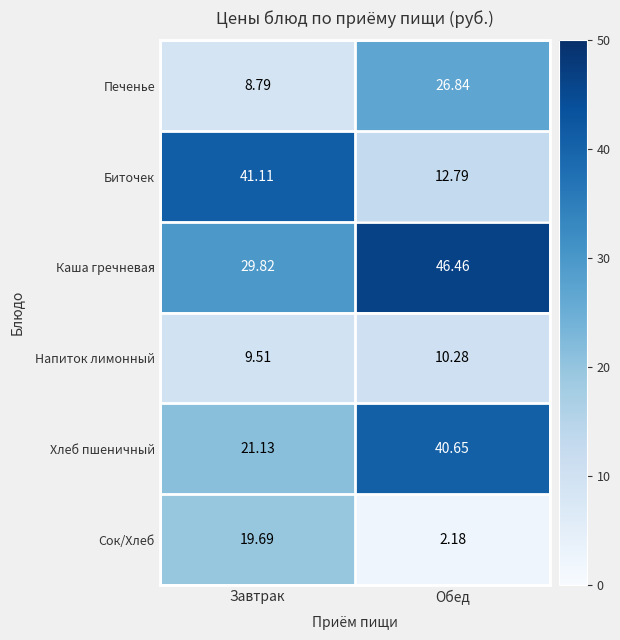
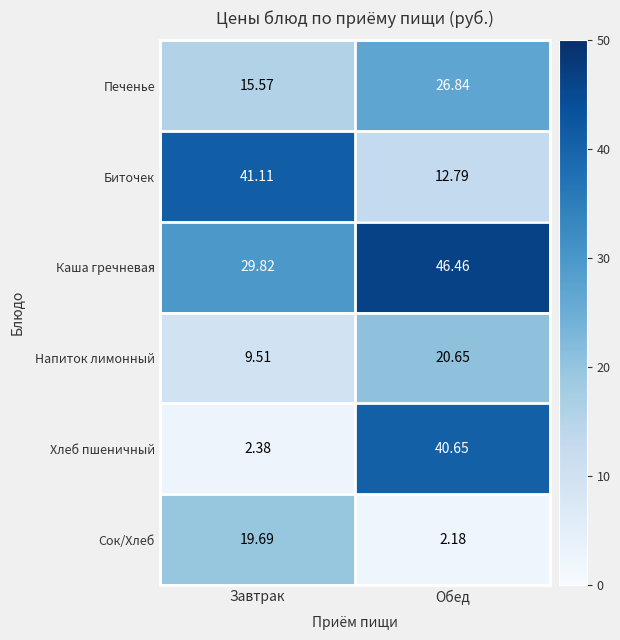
Печенье, Завтрак: 8.79 -> 15.57
Напиток лимонный, Обед: 10.28 -> 20.65
Хлеб пшеничный, Завтрак: 21.13 -> 2.38
